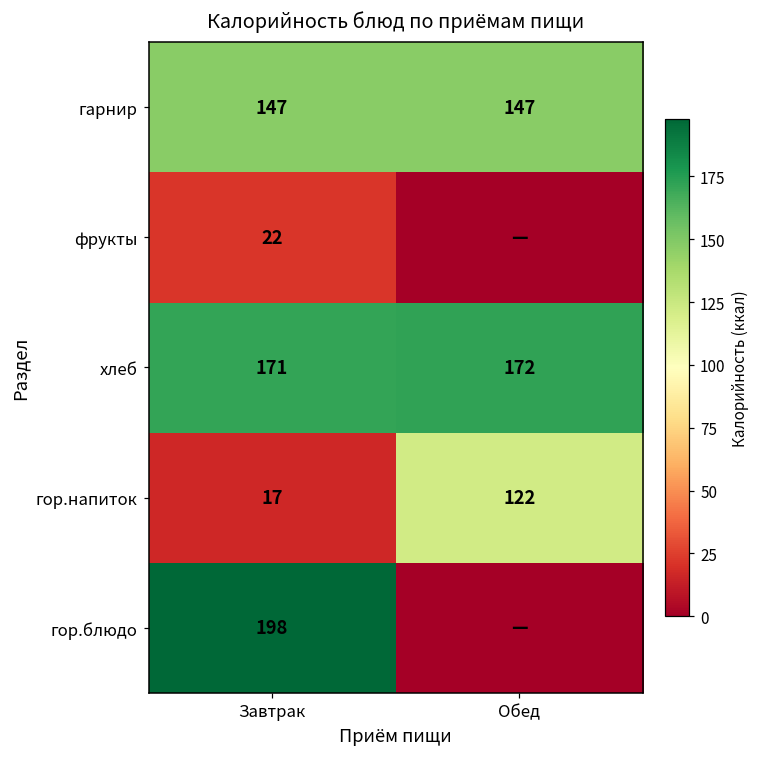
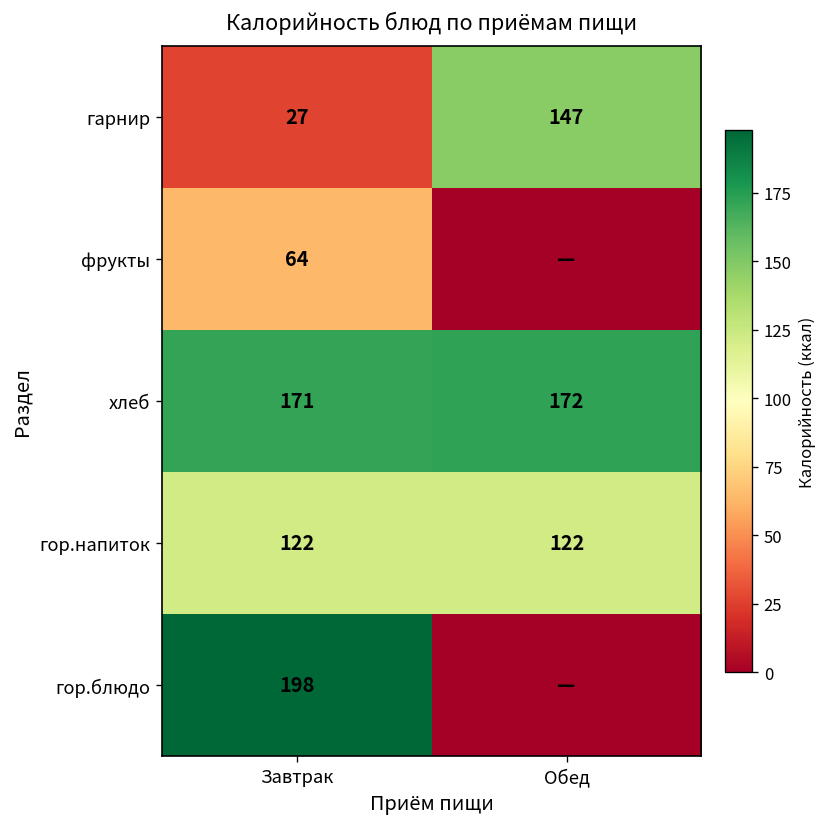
гарнир, Завтрак: 147 -> 27
фрукты, Завтрак: 22 -> 64
гор.напиток, Завтрак: 17 -> 122
